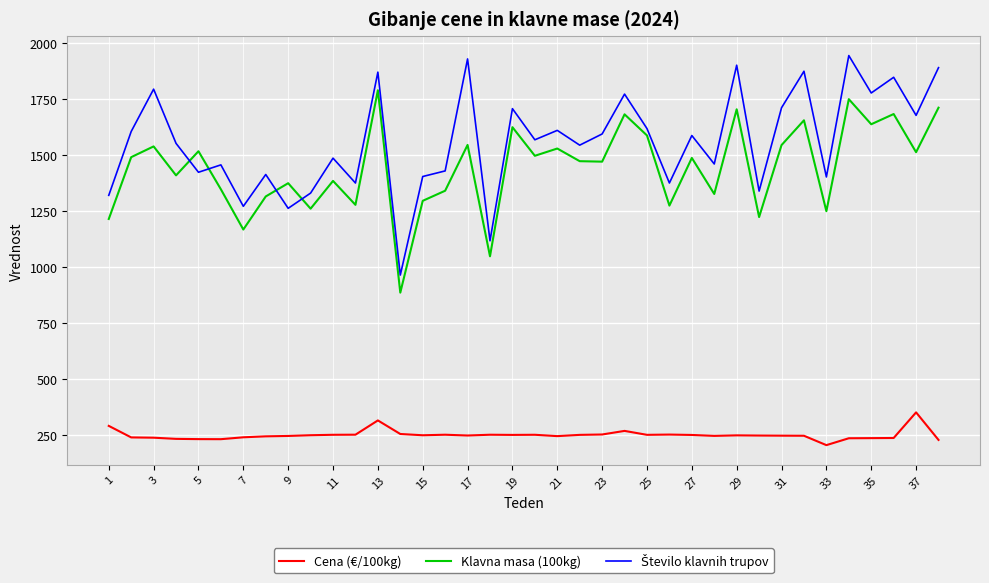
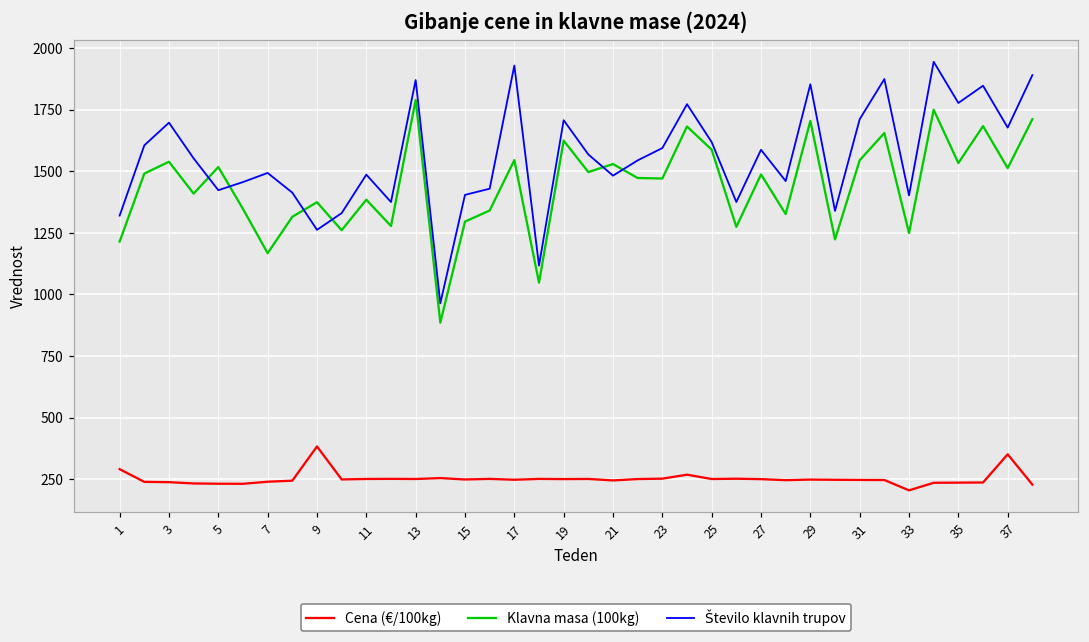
Število klavnih trupov, 3: 1790 -> 1700
Število klavnih trupov, 7: 1270 -> 1490
Cena (€/100kg), 9: 250 -> 380
Cena (€/100kg), 13: 320 -> 250
Število klavnih trupov, 21: 1610 -> 1480
Število klavnih trupov, 29: 1900 -> 1850
Klavna masa (100kg), 35: 1640 -> 1530
